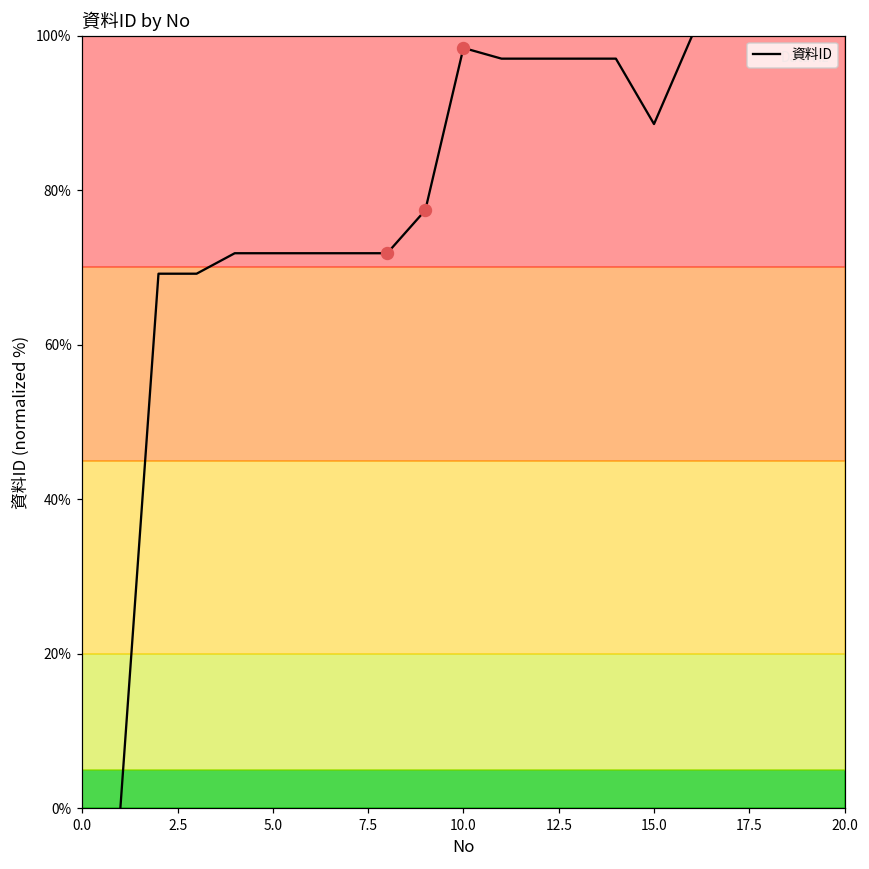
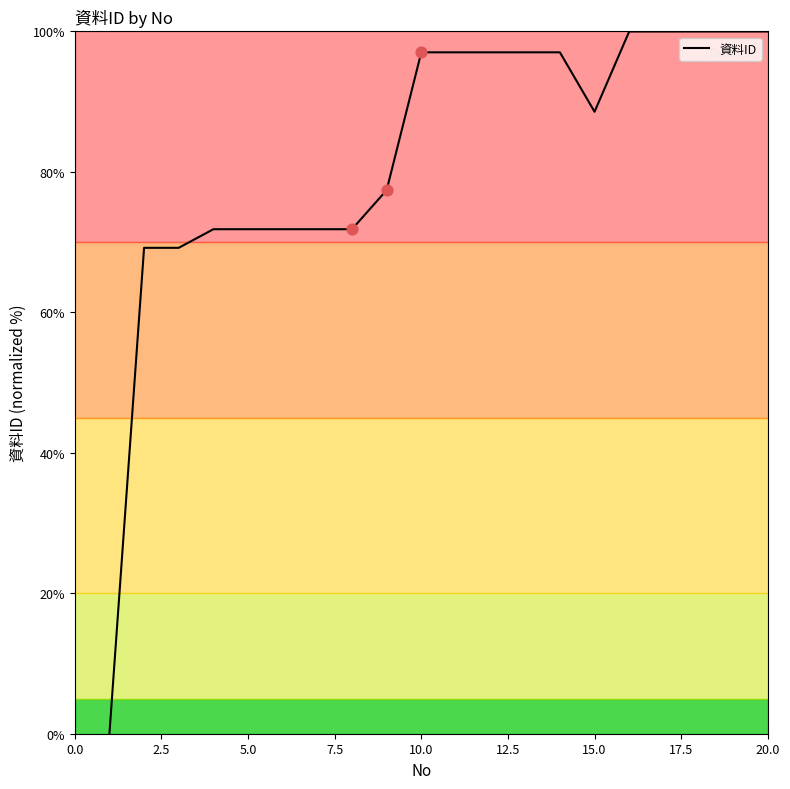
資料ID, 10.0: 98% -> 97%
